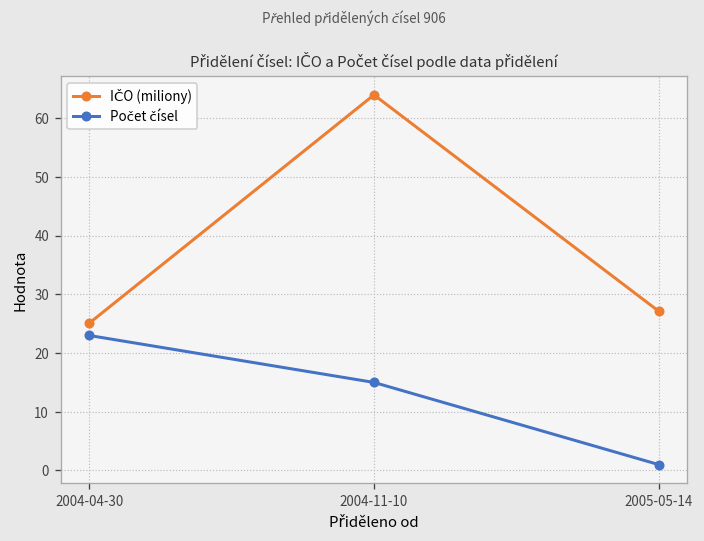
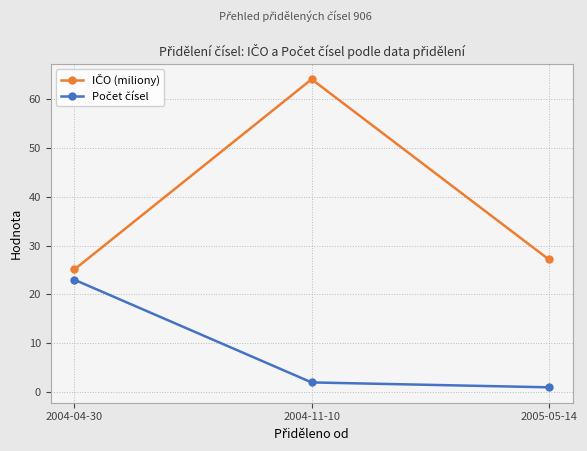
Počet čísel, 2004-11-10: 15 -> 2
